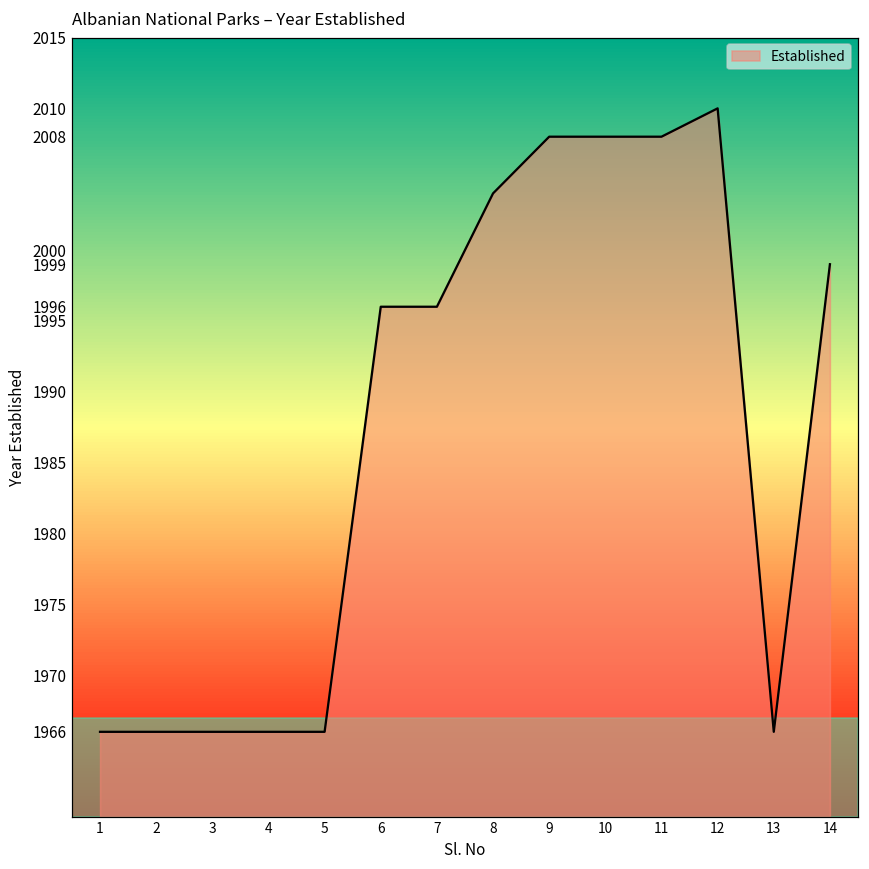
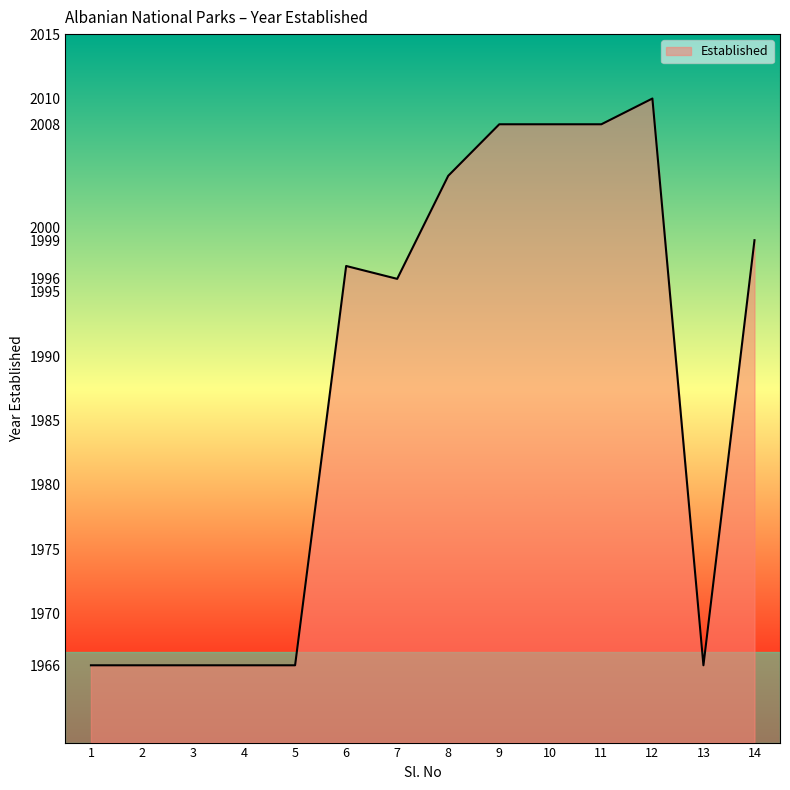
6: 1996 -> 1997
